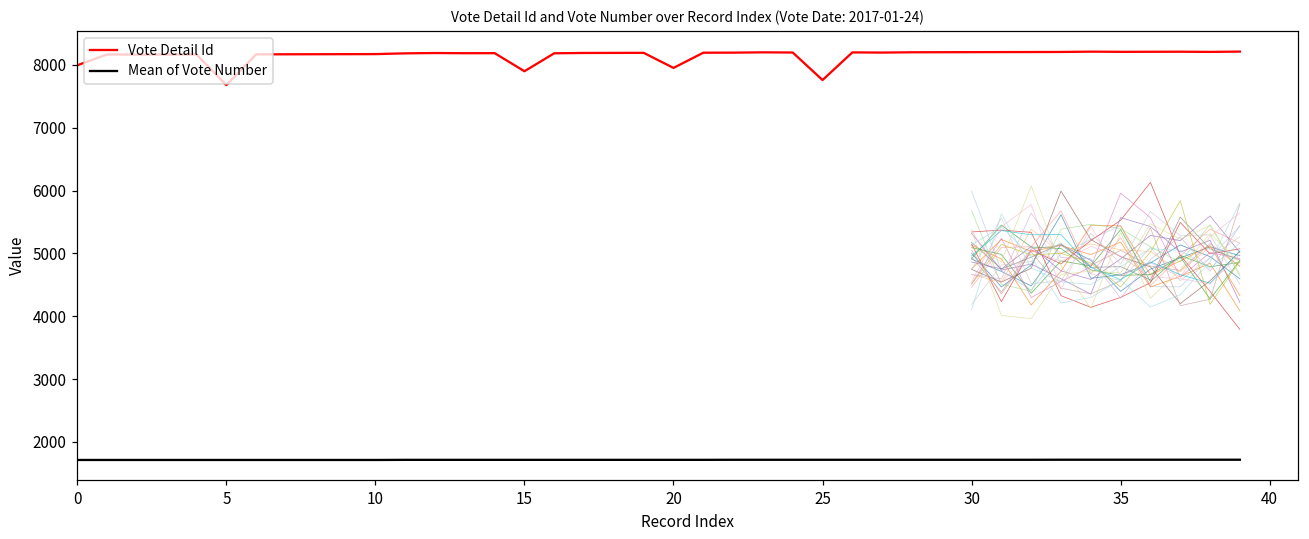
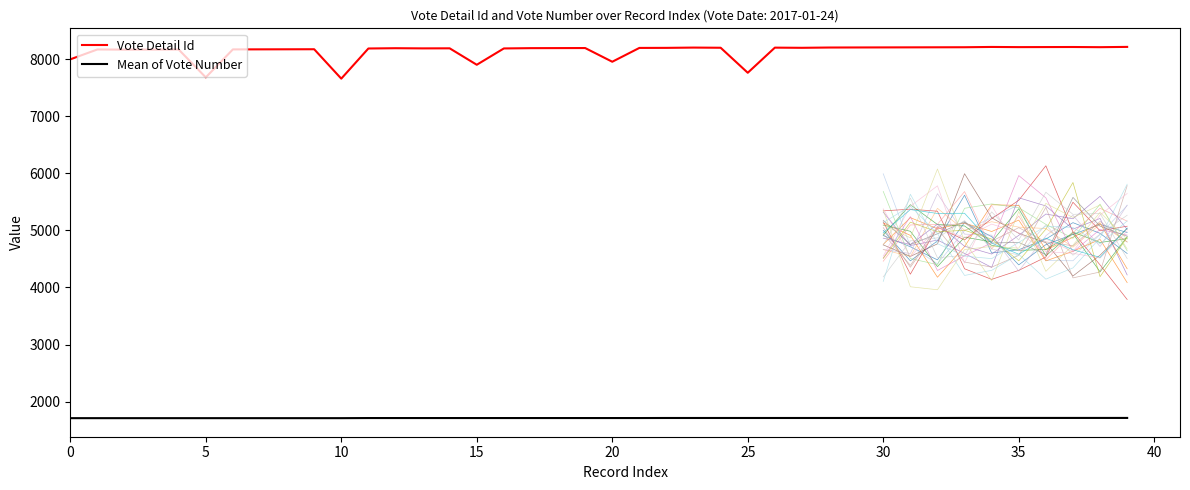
Vote Detail Id, 10: 8200 -> 7700
